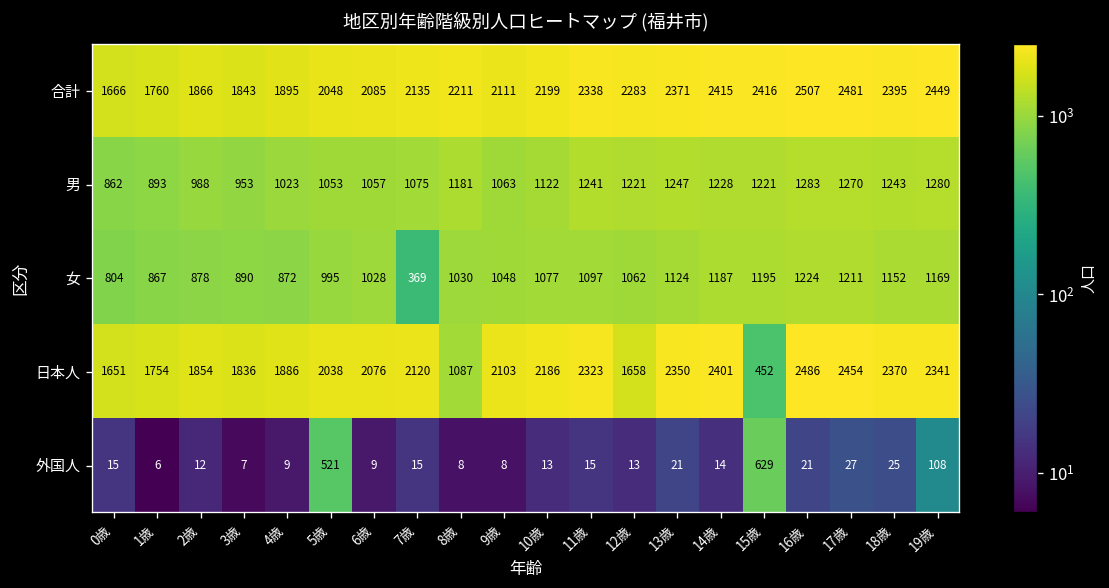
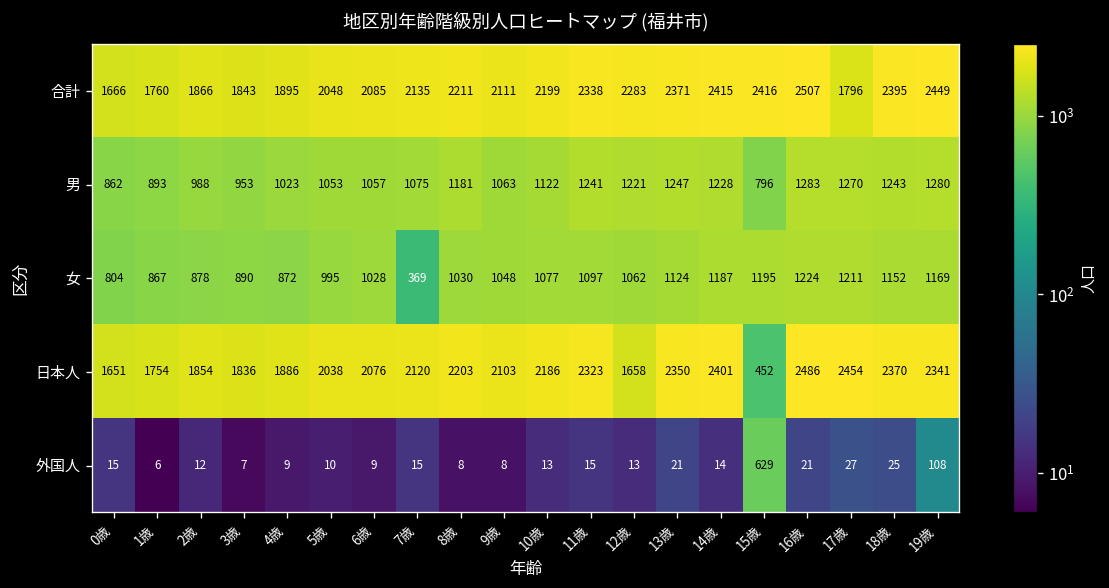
合計, 17歳: 2481 -> 1796
男, 15歳: 1221 -> 796
日本人, 8歳: 1087 -> 2203
外国人, 5歳: 521 -> 10
